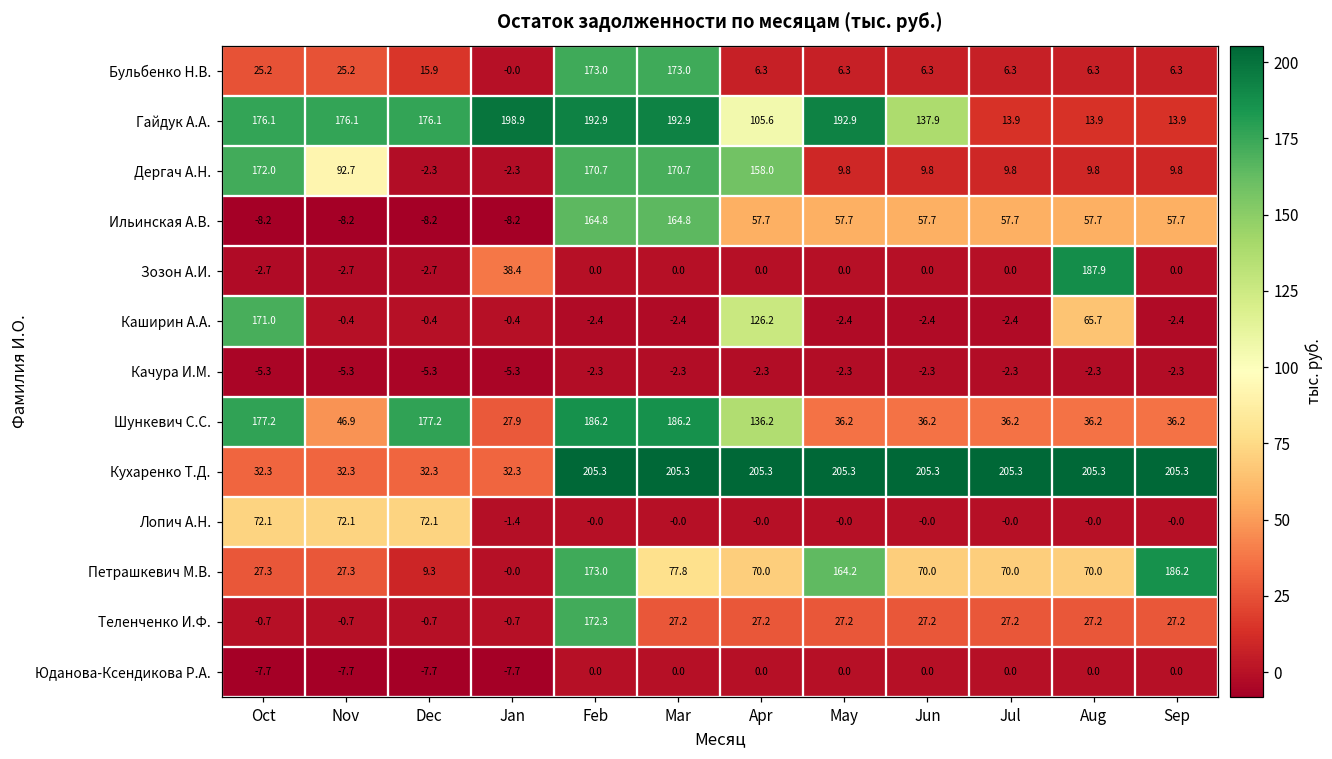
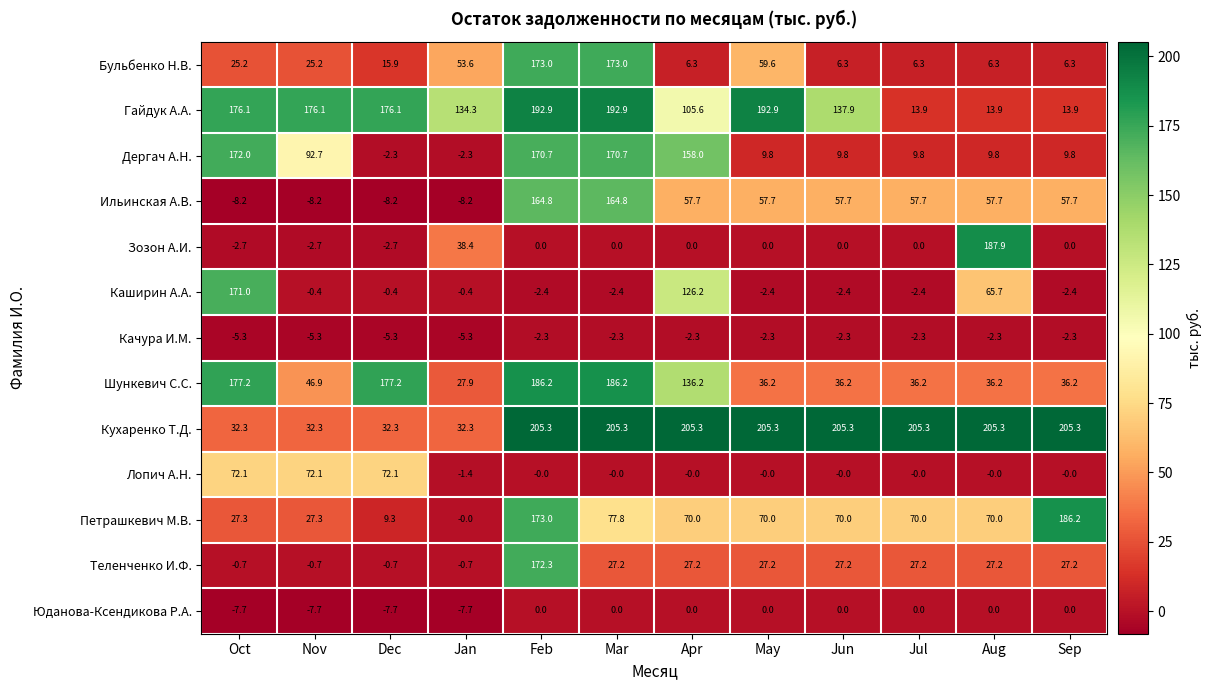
Бульбенко Н.В., Jan: -0.0 -> 53.6
Бульбенко Н.В., May: 6.3 -> 59.6
Гайдук А.А., Jan: 198.9 -> 134.3
Петрашкевич М.В., May: 164.2 -> 70.0
